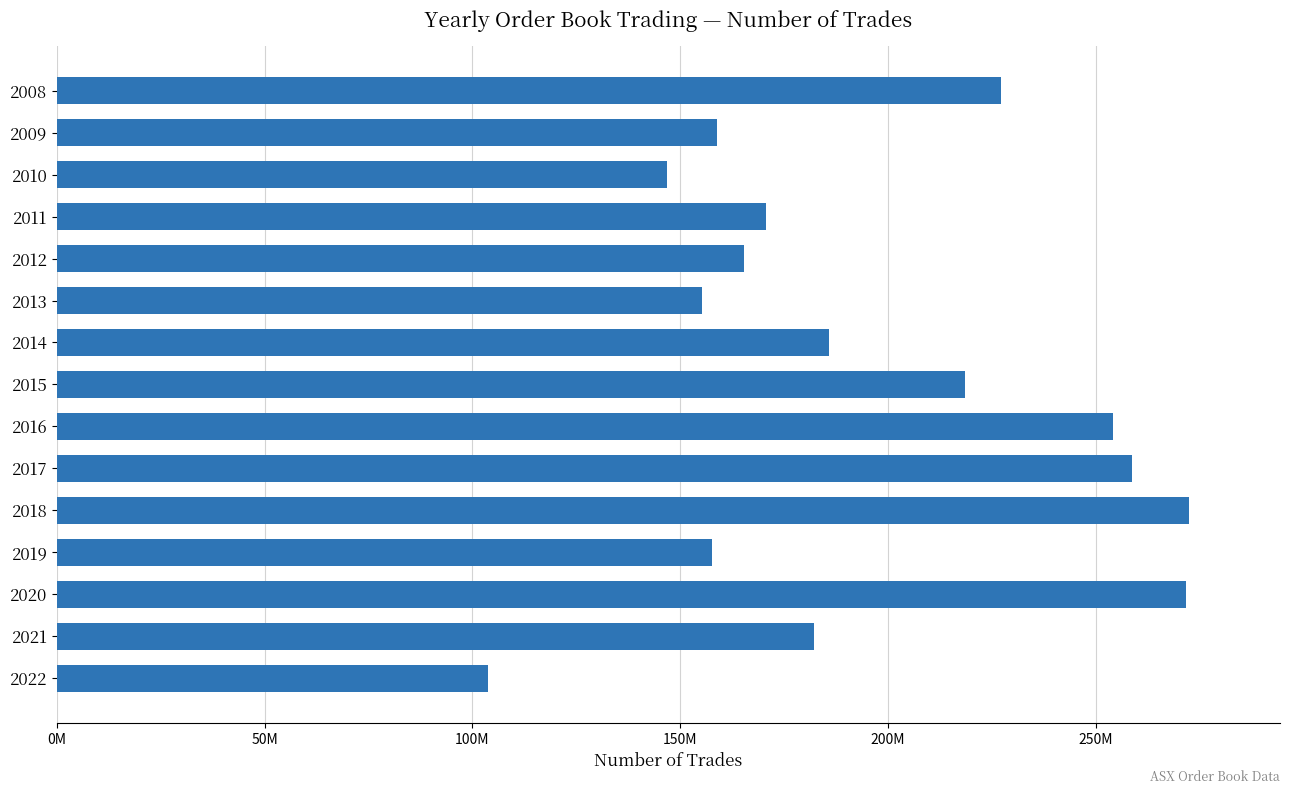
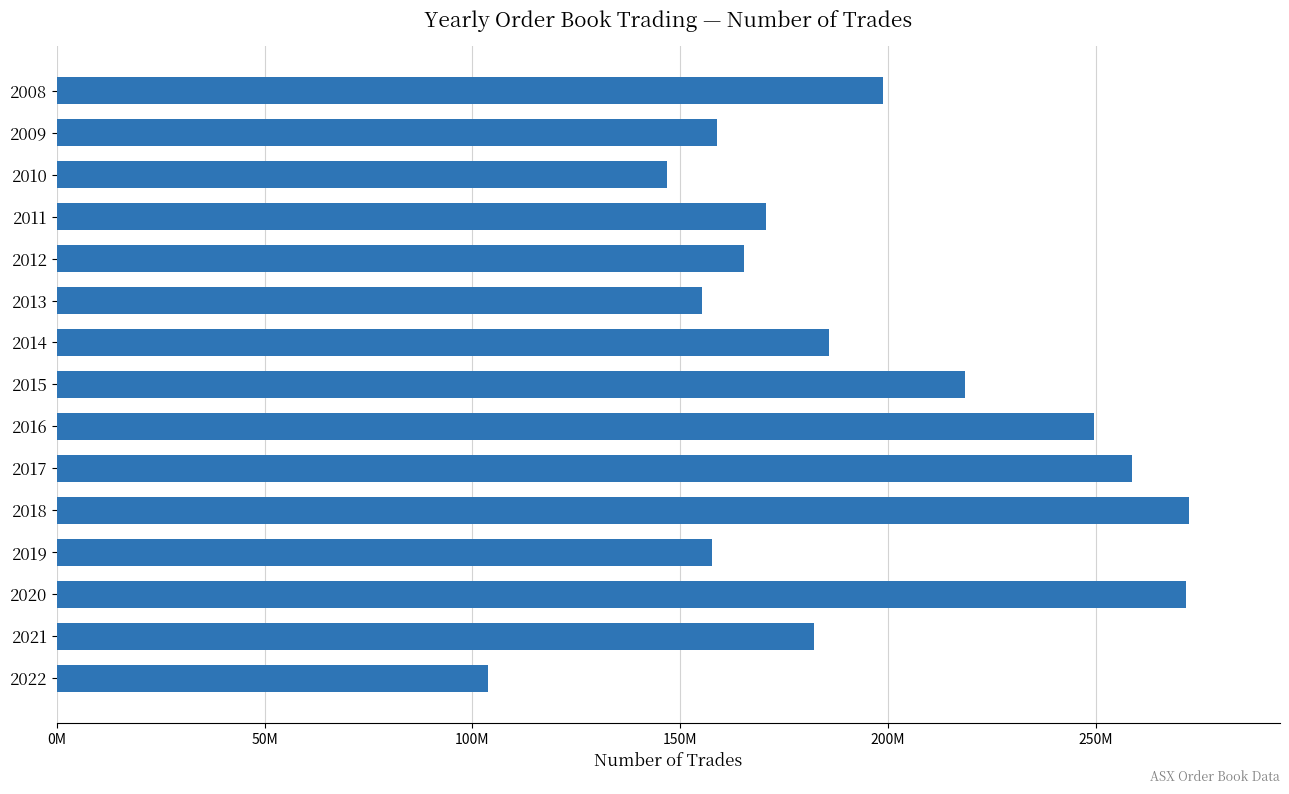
2008: 227000000 -> 199000000
2016: 254000000 -> 250000000
